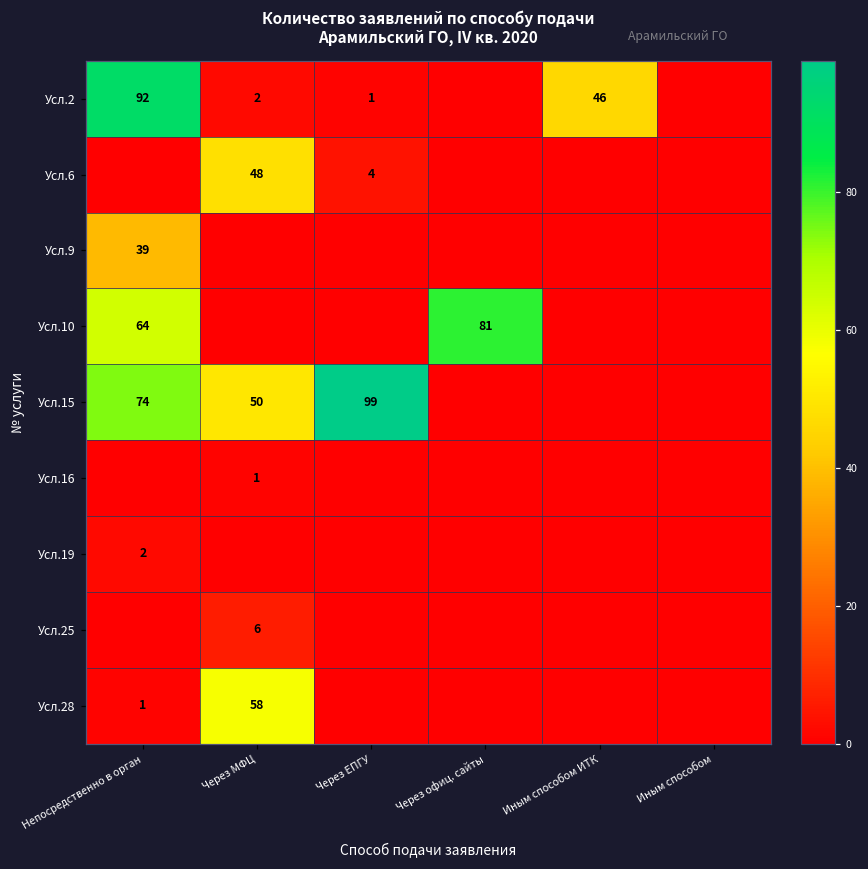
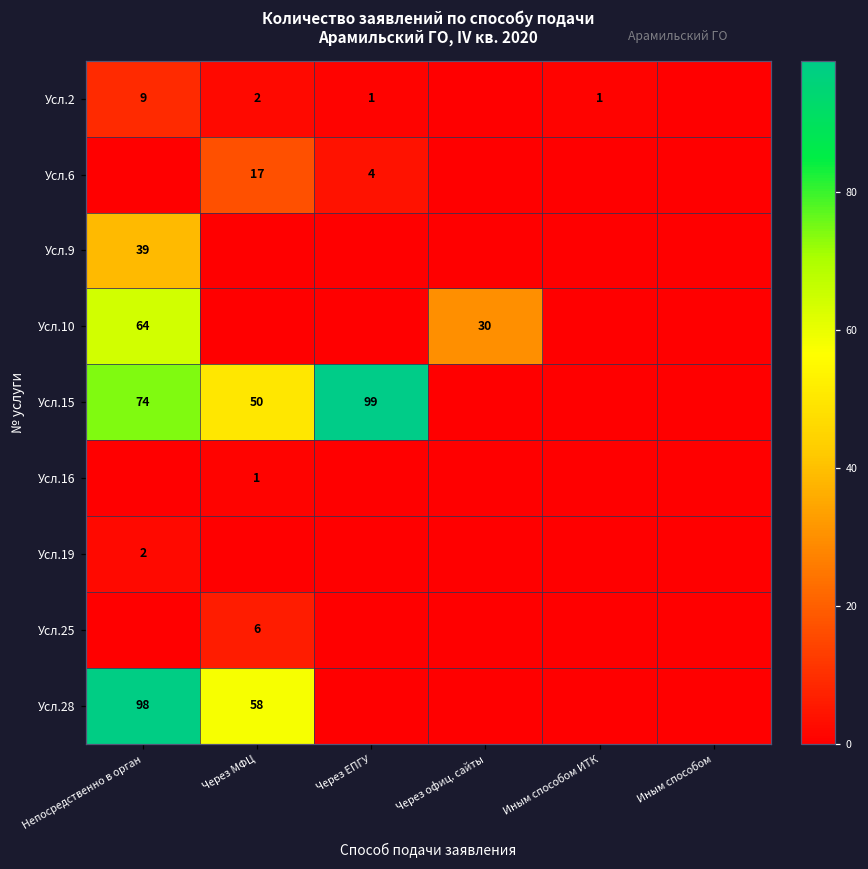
Усл.2, Непосредственно в орган: 92 -> 9
Усл.2, Иным способом ИТК: 46 -> 1
Усл.6, Через МФЦ: 48 -> 17
Усл.10, Через офиц. сайты: 81 -> 30
Усл.28, Непосредственно в орган: 1 -> 98
